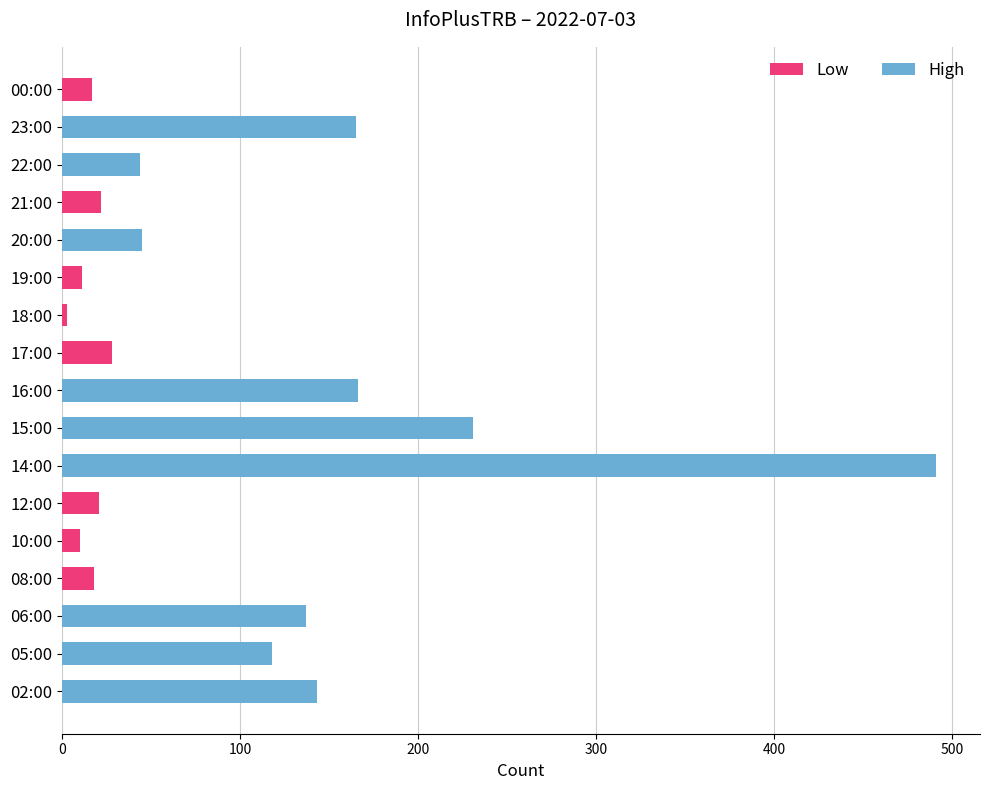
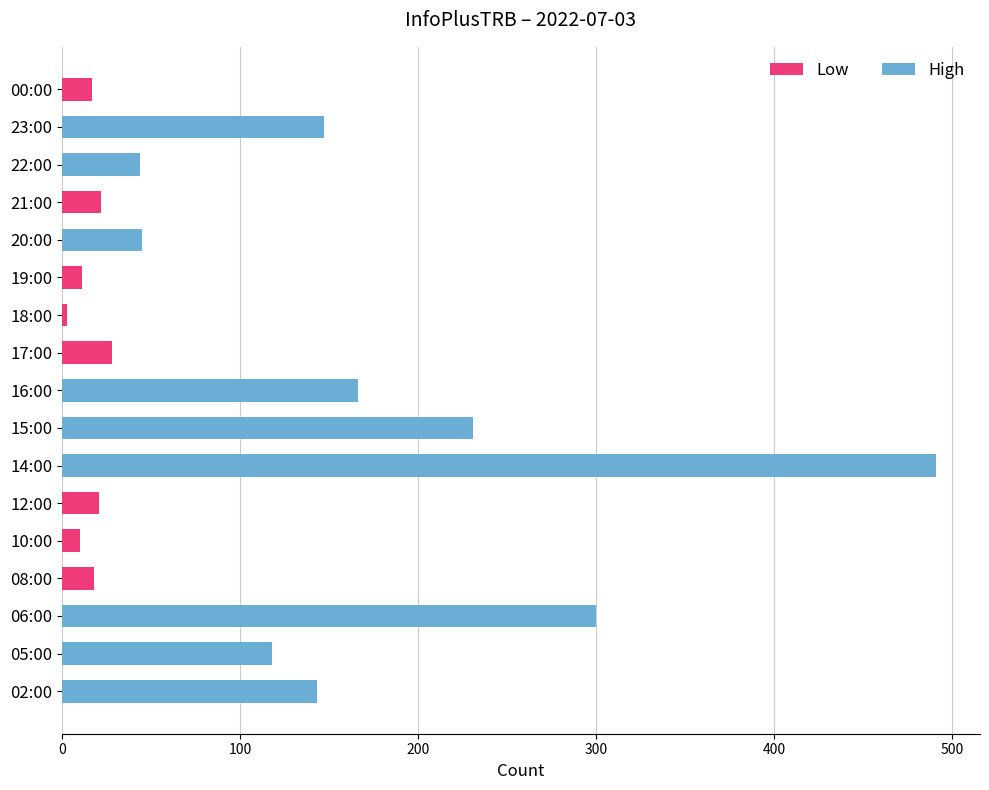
23:00: 165 -> 147
06:00: 137 -> 300
